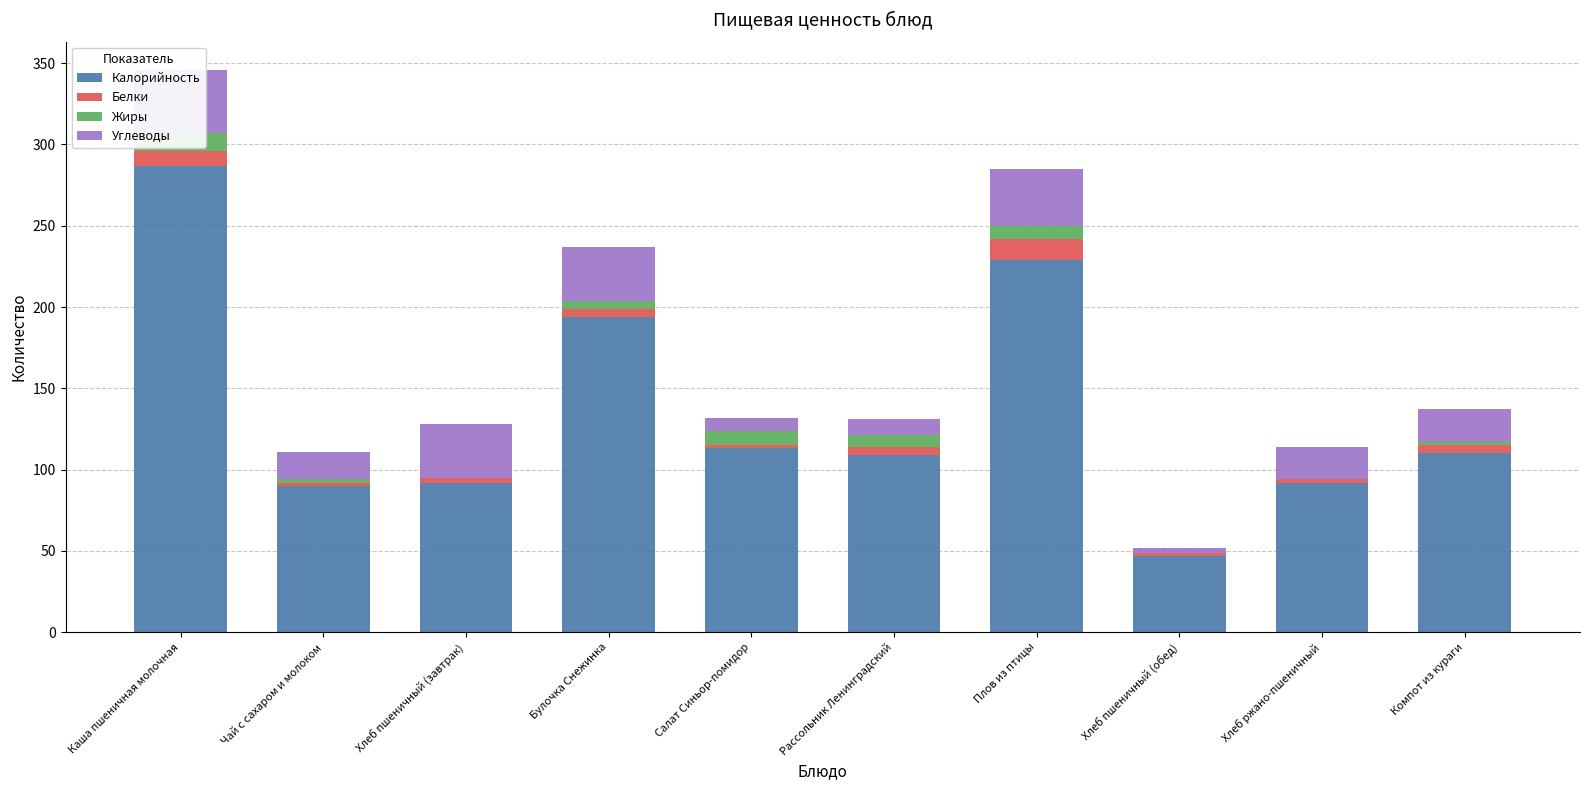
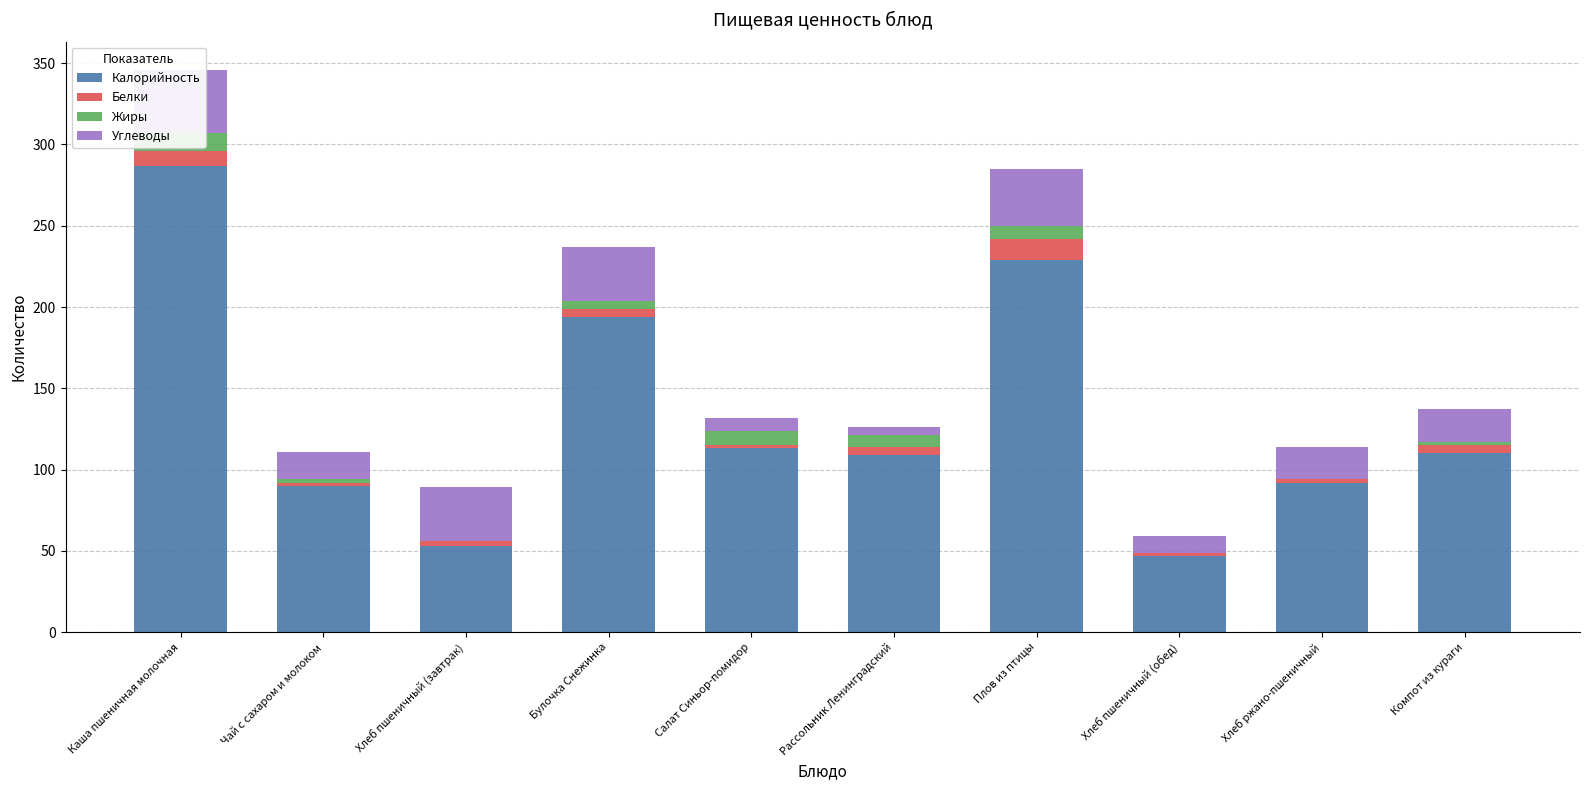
Калорийность, Хлеб пшеничный (завтрак): 92 -> 53
Углеводы, Рассольник Ленинградский: 10 -> 5
Углеводы, Хлеб пшеничный (обед): 3 -> 10
